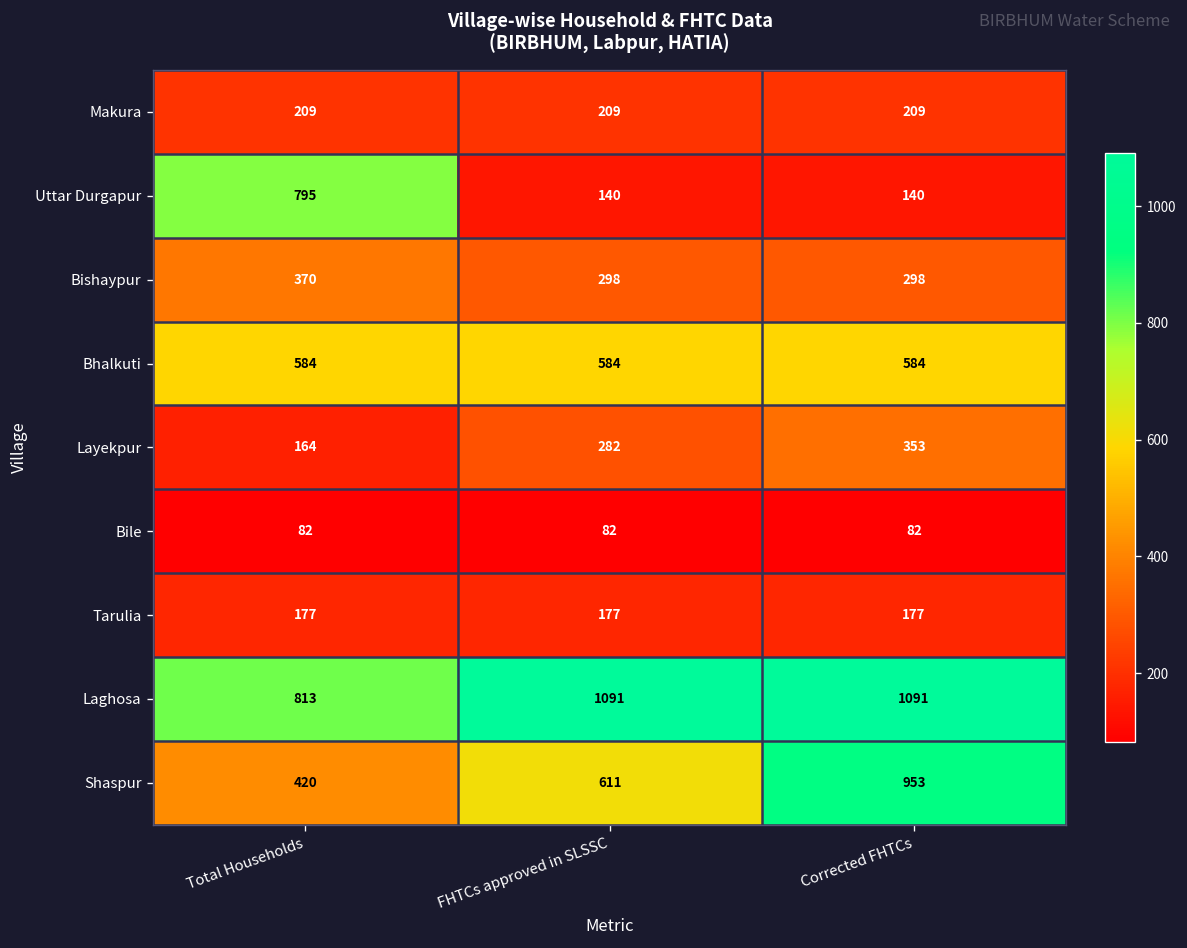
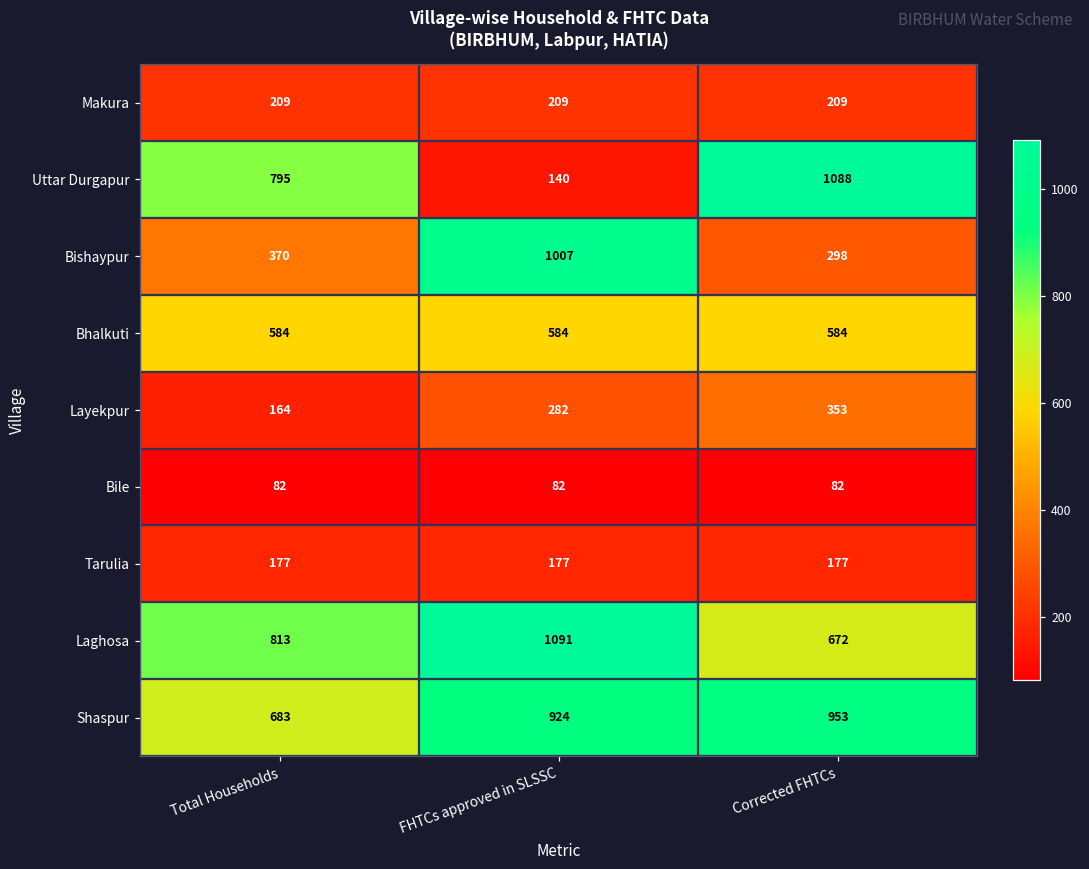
Uttar Durgapur, Corrected FHTCs: 140 -> 1088
Bishaypur, FHTCs approved in SLSSC: 298 -> 1007
Laghosa, Corrected FHTCs: 1091 -> 672
Shaspur, Total Households: 420 -> 683
Shaspur, FHTCs approved in SLSSC: 611 -> 924
